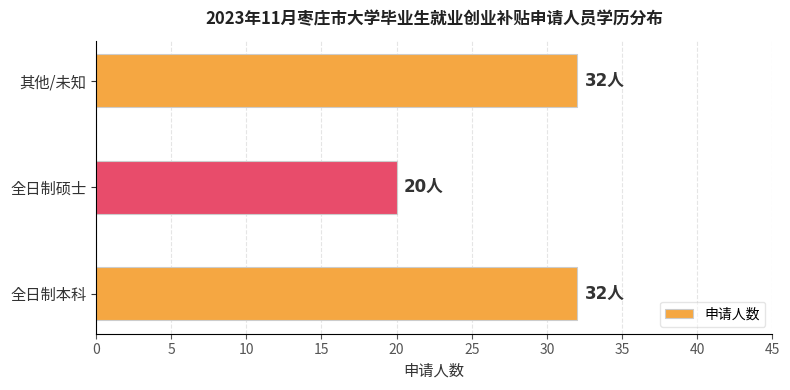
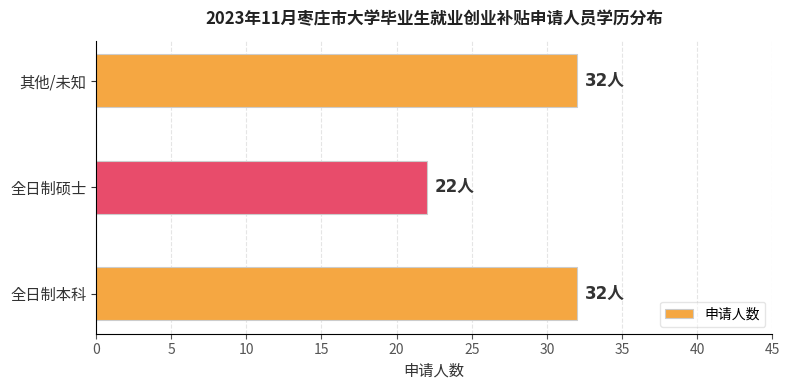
全日制硕士: 20人 -> 22人
